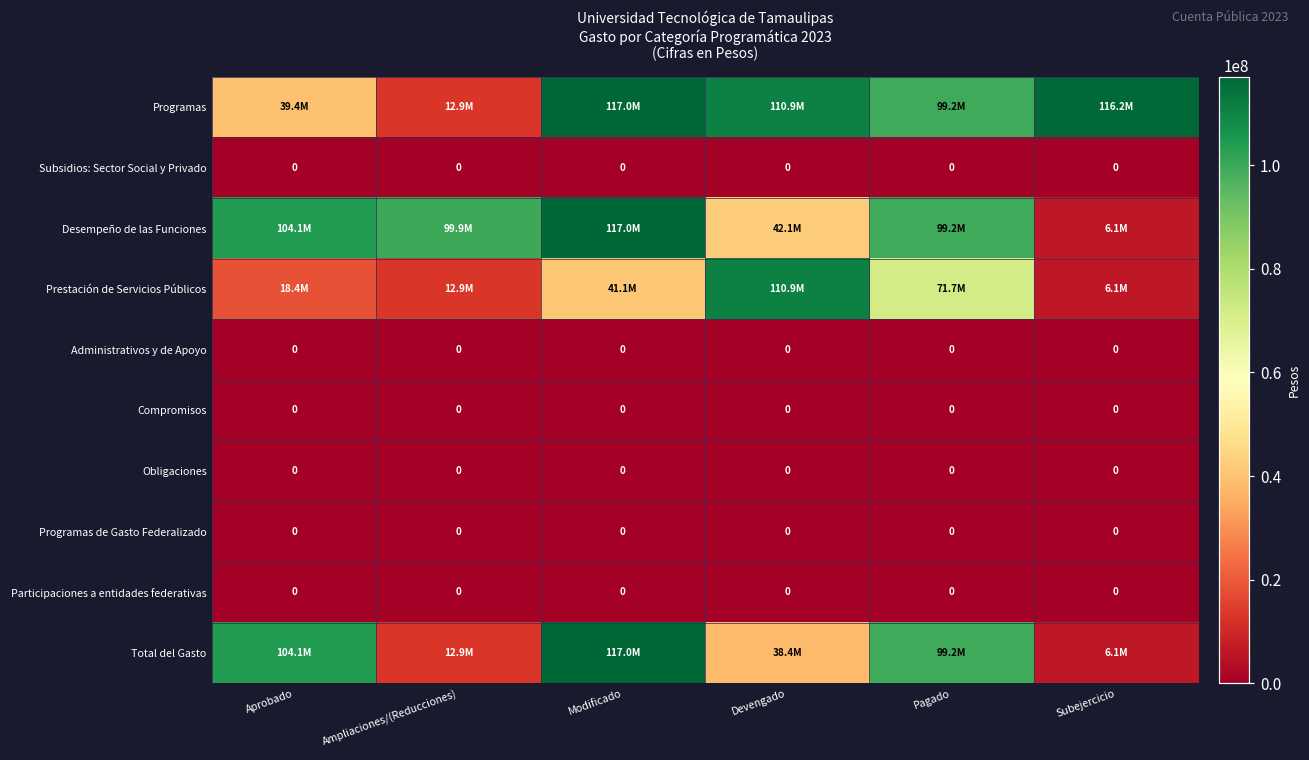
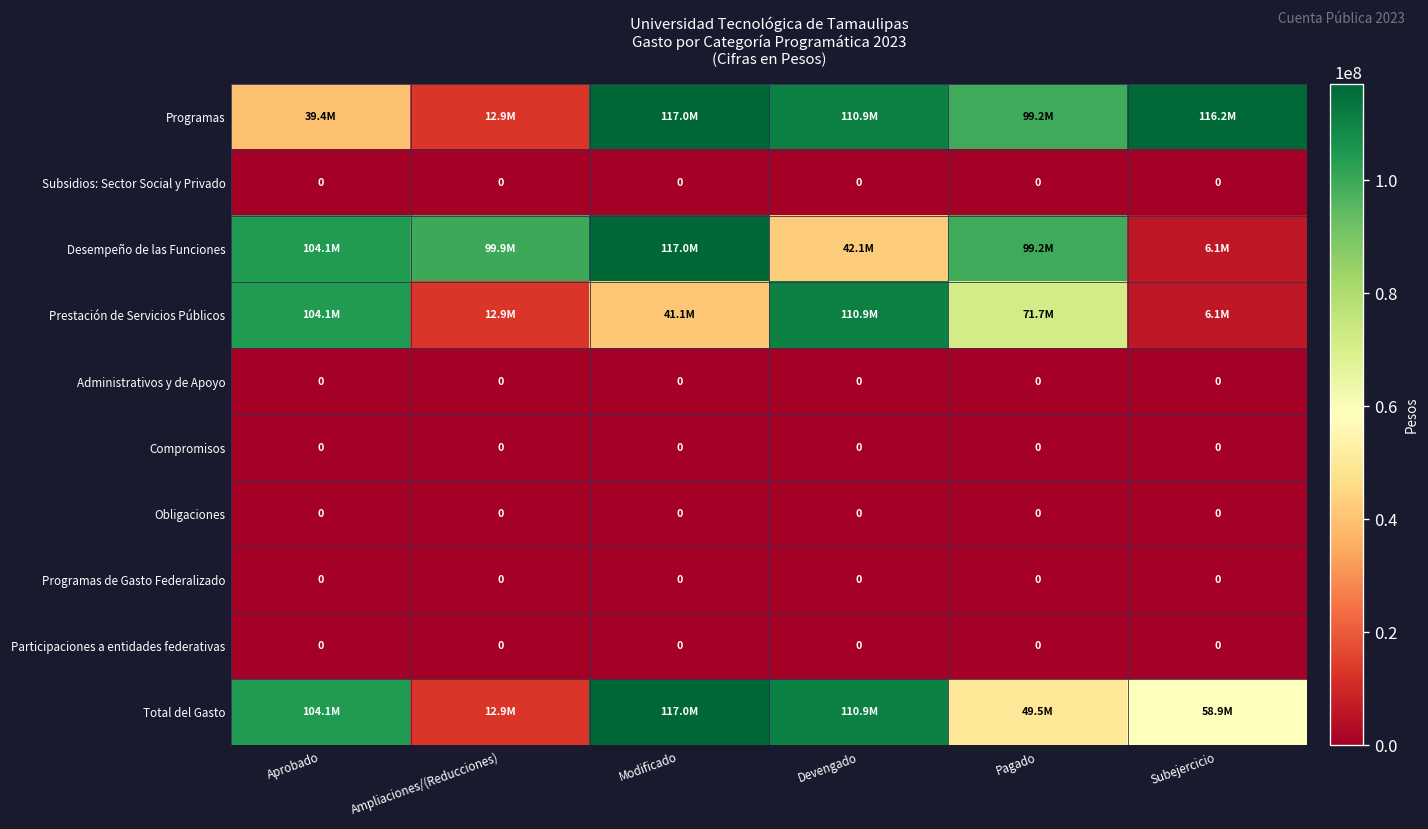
Prestación de Servicios Públicos, Aprobado: 18.4M -> 104.1M
Total del Gasto, Devengado: 38.4M -> 110.9M
Total del Gasto, Pagado: 99.2M -> 49.5M
Total del Gasto, Subejercicio: 6.1M -> 58.9M
